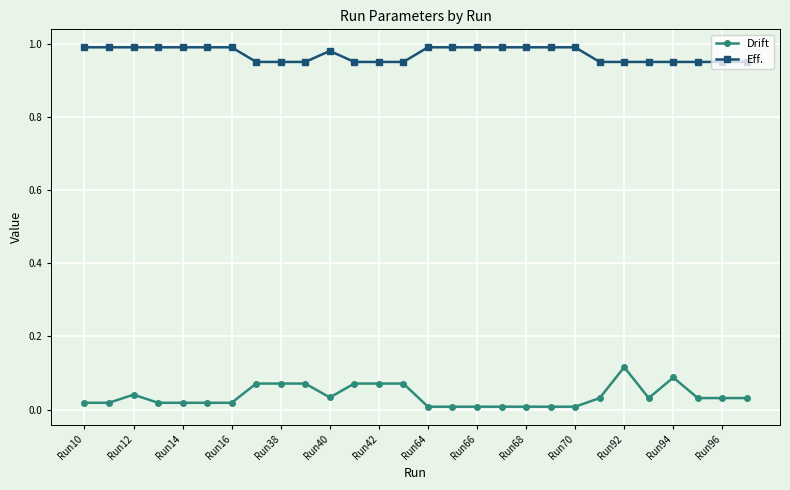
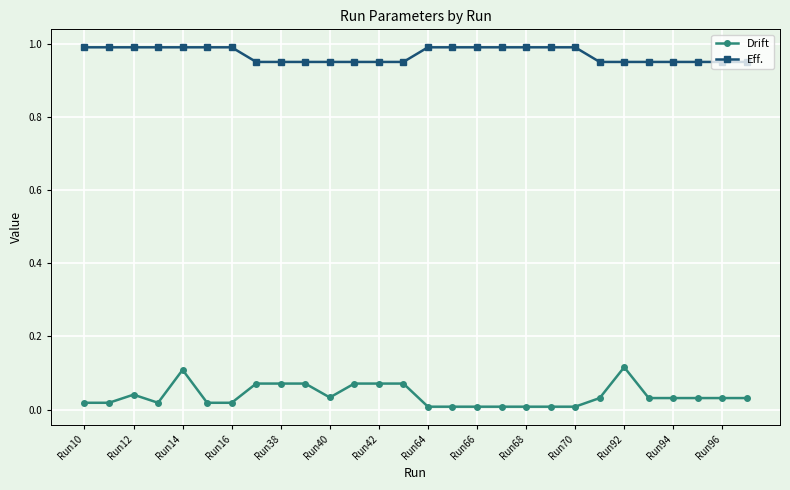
Drift, Run14: 0.02 -> 0.11
Eff., Run40: 0.98 -> 0.95
Drift, Run94: 0.09 -> 0.03
